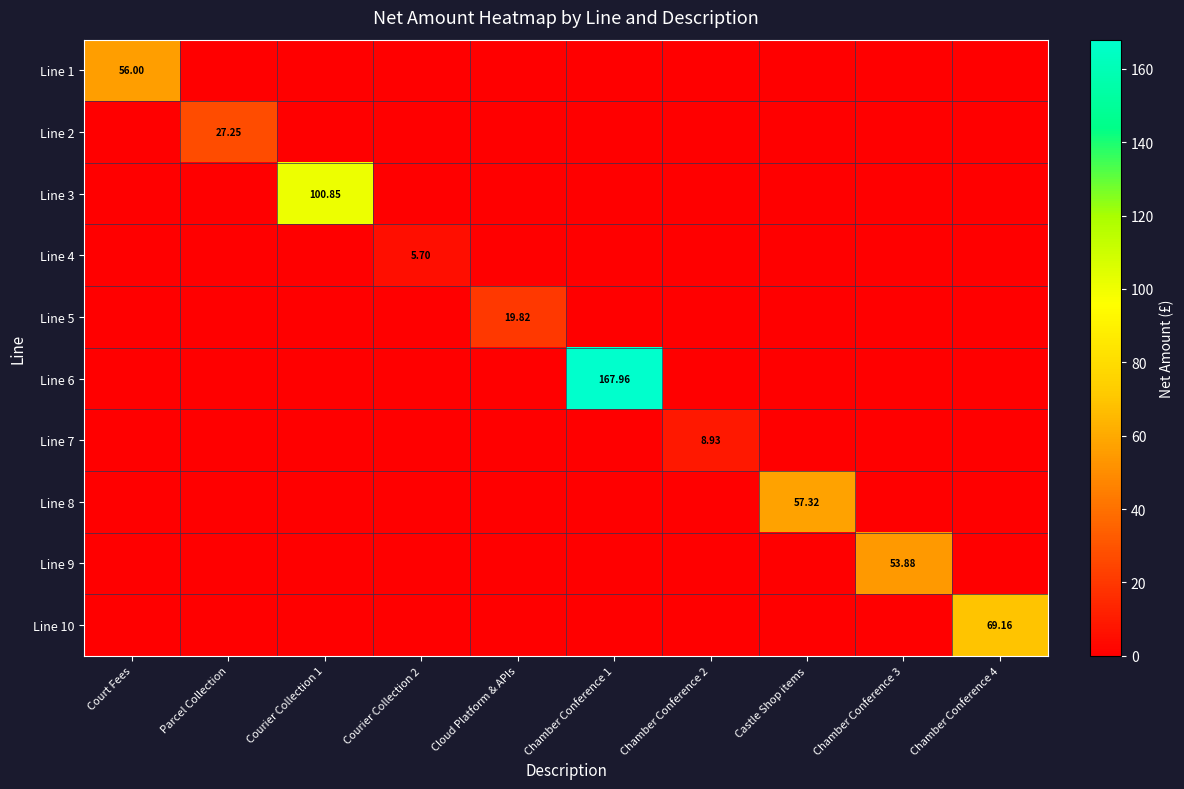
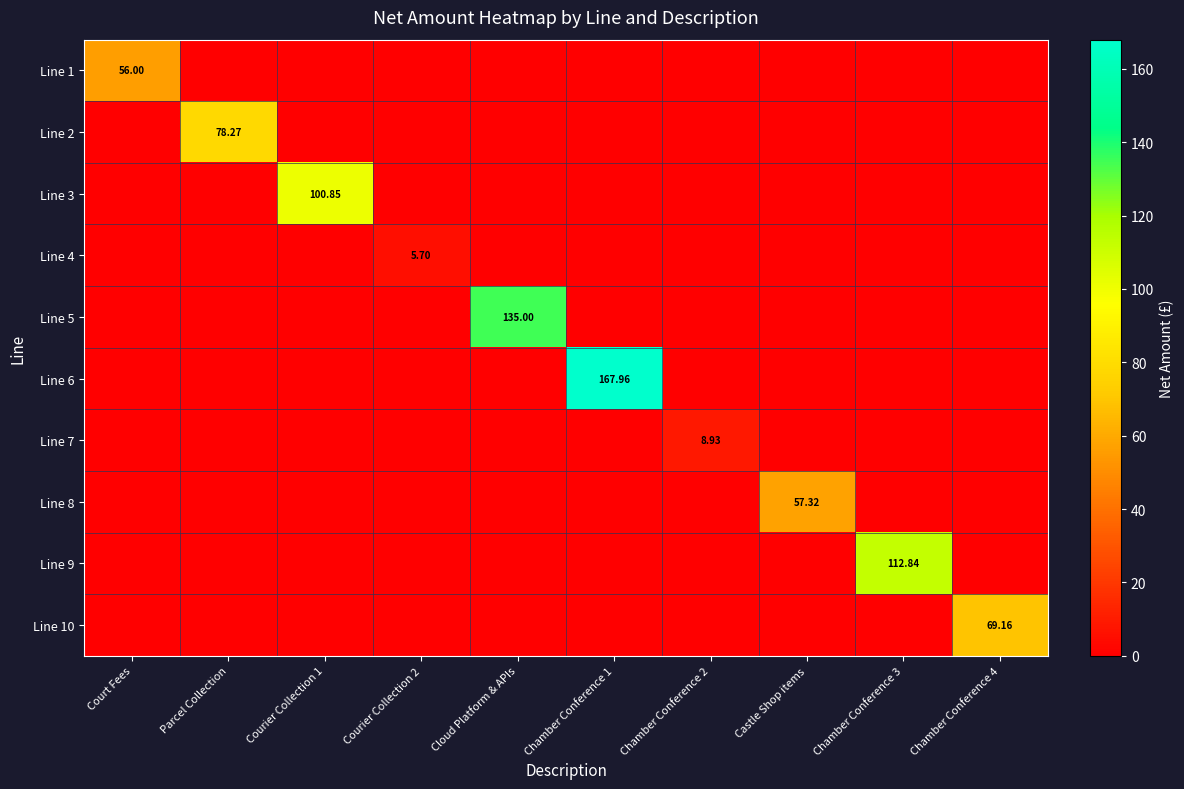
Line 2, Parcel Collection: 27.25 -> 78.27
Line 5, Cloud Platform & APIs: 19.82 -> 135.00
Line 9, Chamber Conference 3: 53.88 -> 112.84
